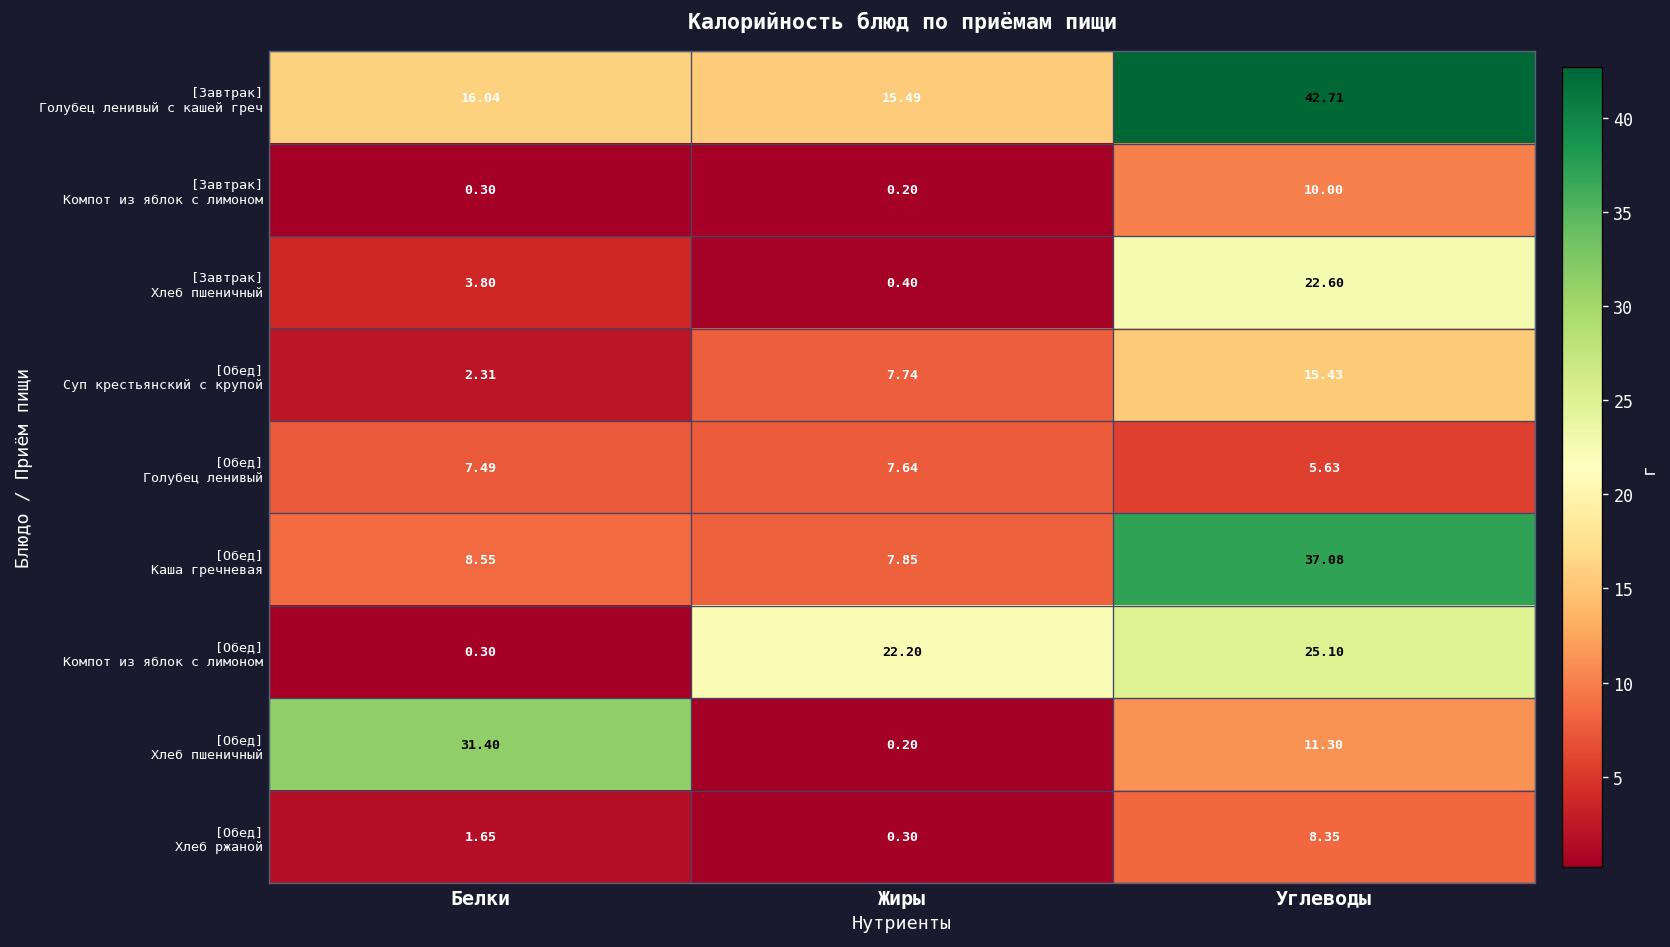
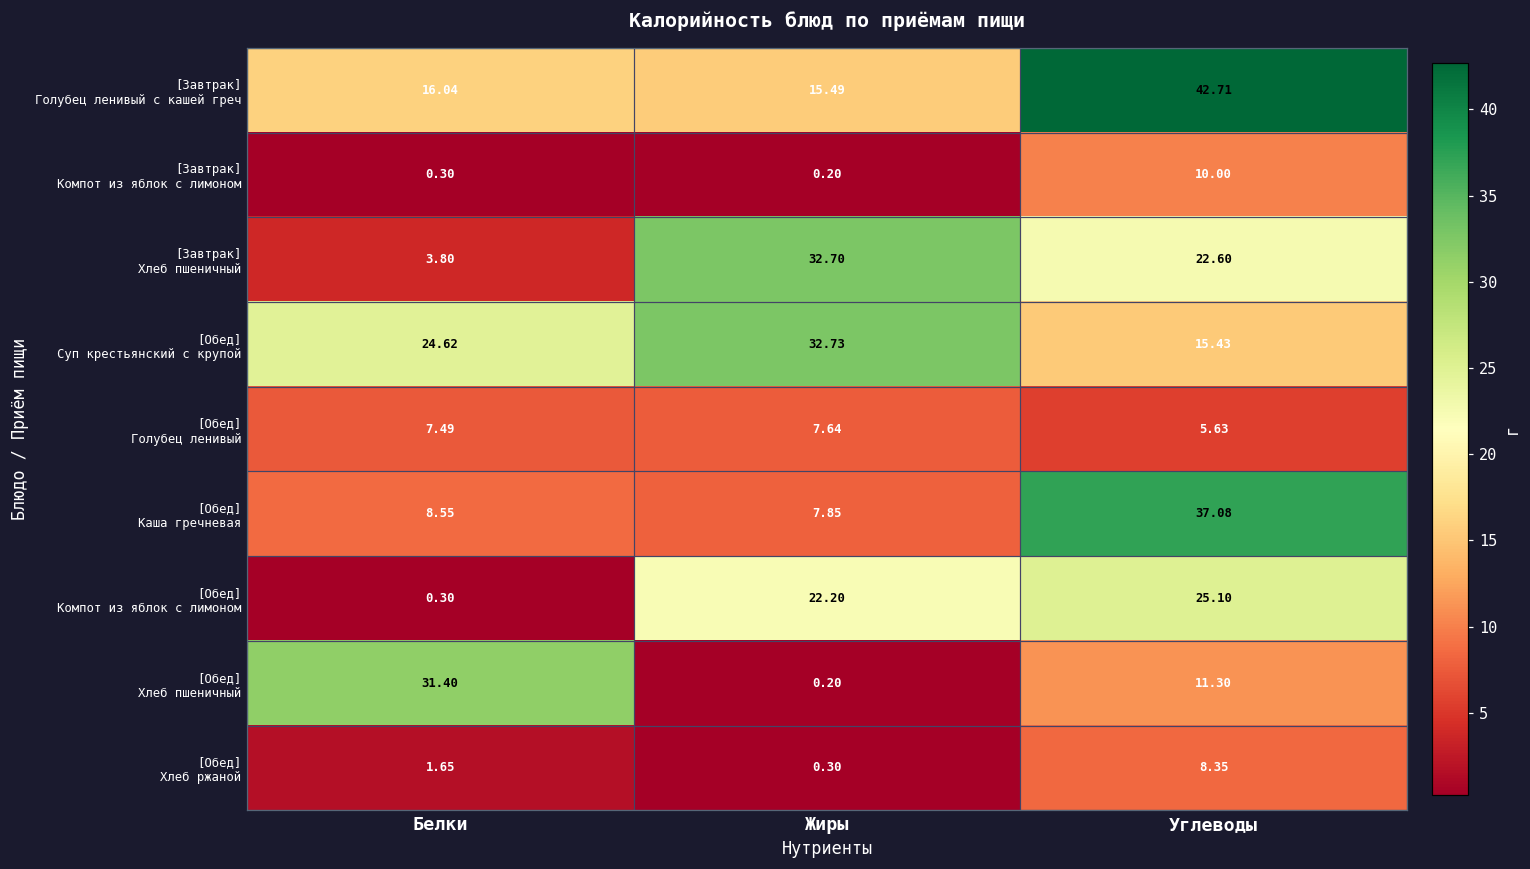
[Завтрак] Хлеб пшеничный, Жиры: 0.40 -> 32.70
[Обед] Суп крестьянский с крупой, Белки: 2.31 -> 24.62
[Обед] Суп крестьянский с крупой, Жиры: 7.74 -> 32.73
